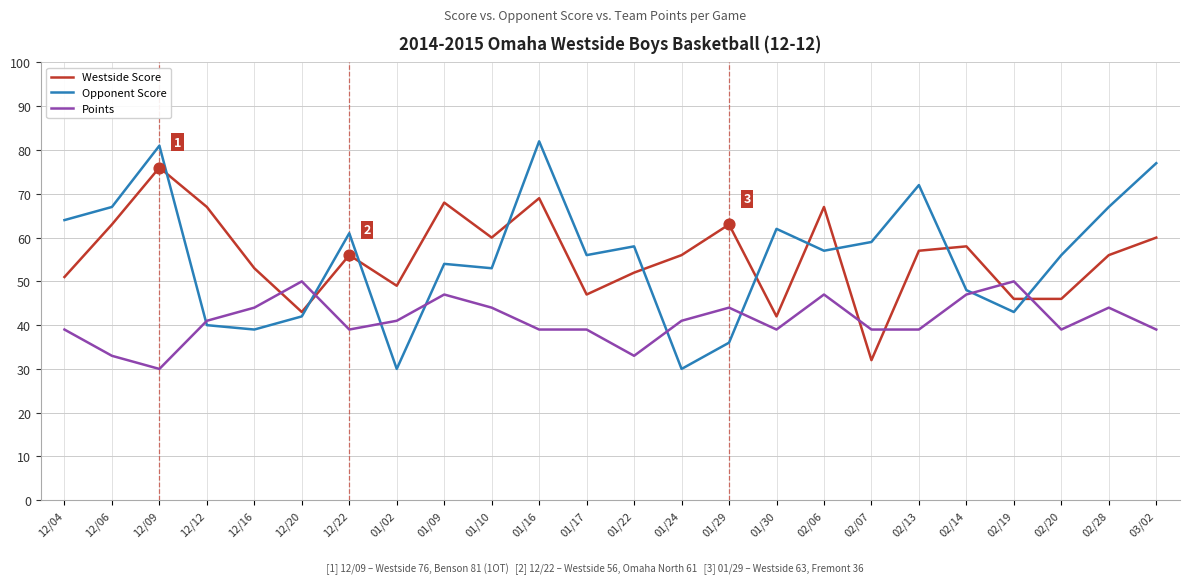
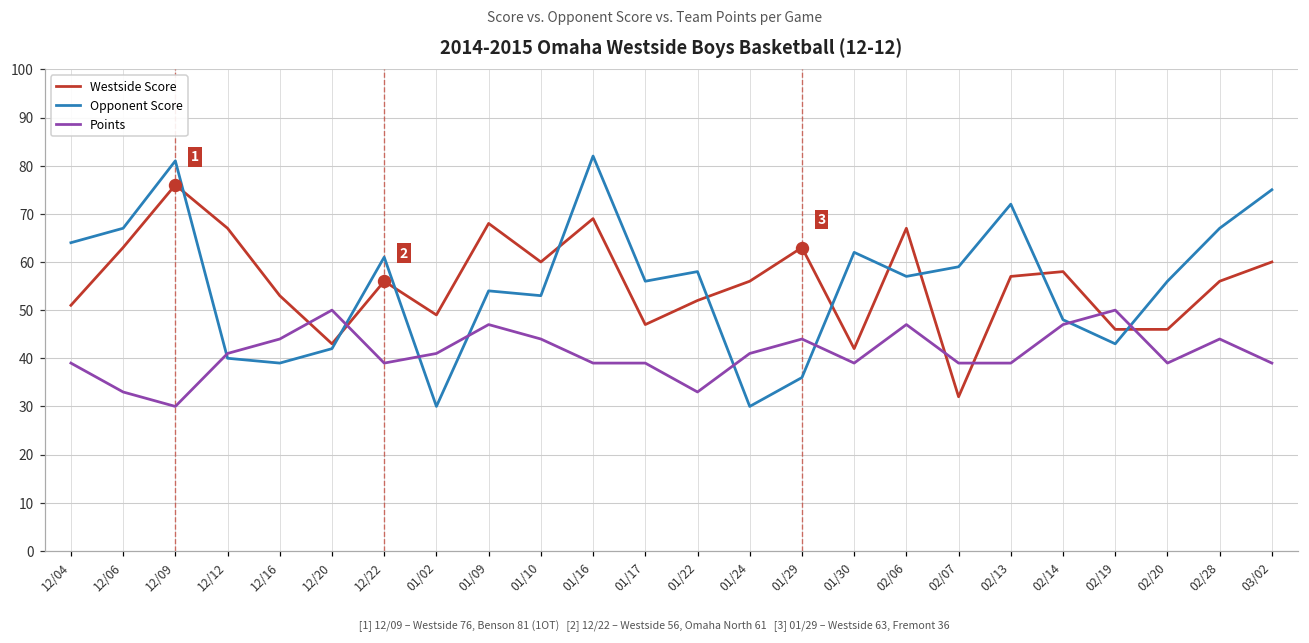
Opponent Score, 03/02: 77 -> 75
